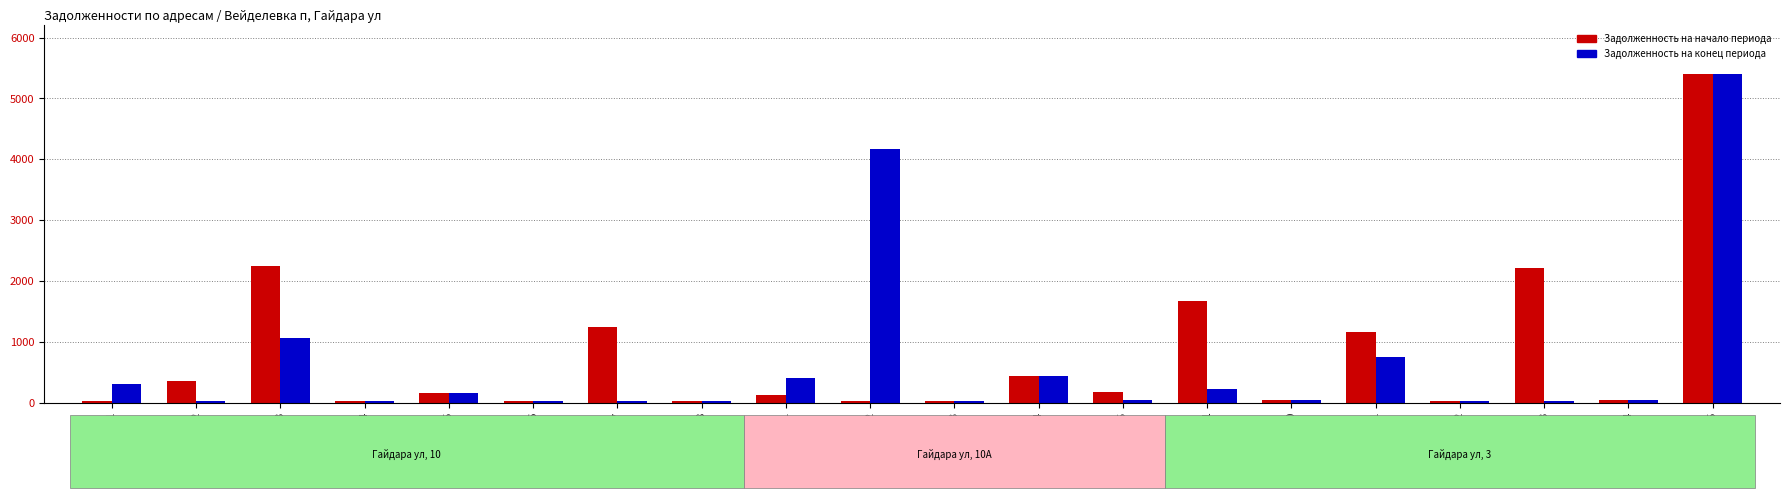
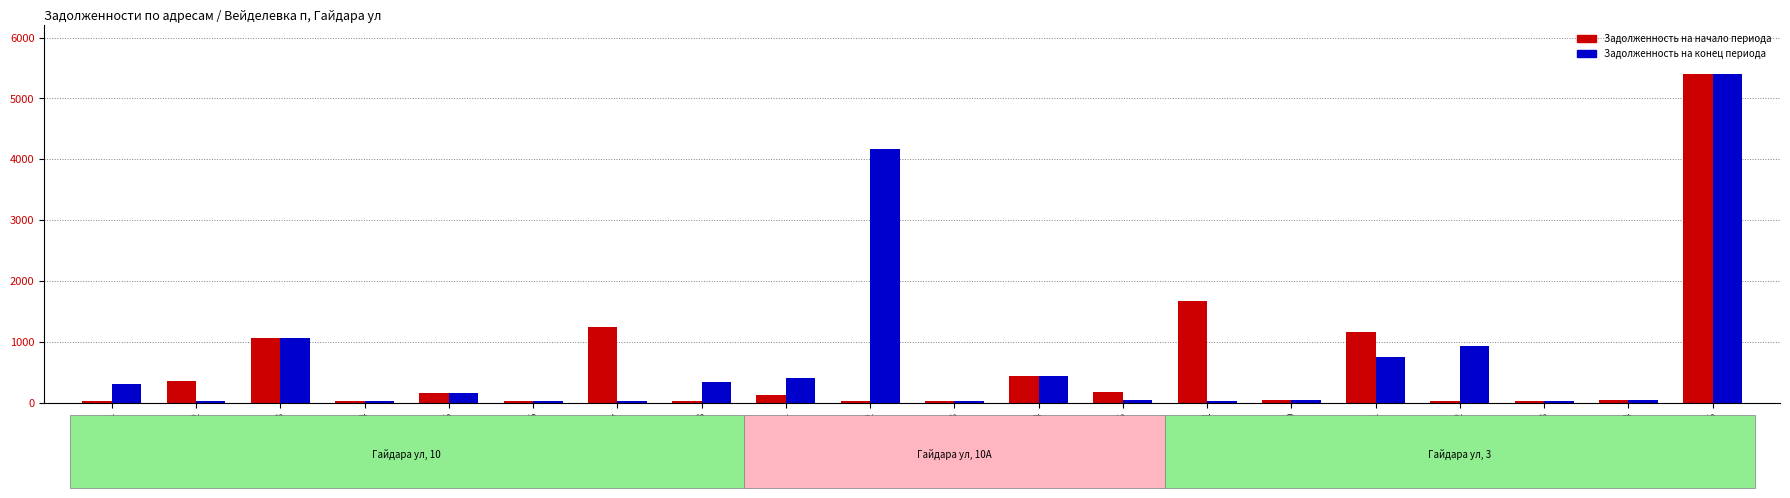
Задолженность на начало периода, Гайдара 10,3: 2200 -> 1100
Задолженность на конец периода, Гайдара 10,8: 0 -> 300
Задолженность на конец периода, Гайдара 3,1: 200 -> 0
Задолженность на конец периода, Гайдара 3,12: 0 -> 900
Задолженность на начало периода, Гайдара 3,13: 2200 -> 0
